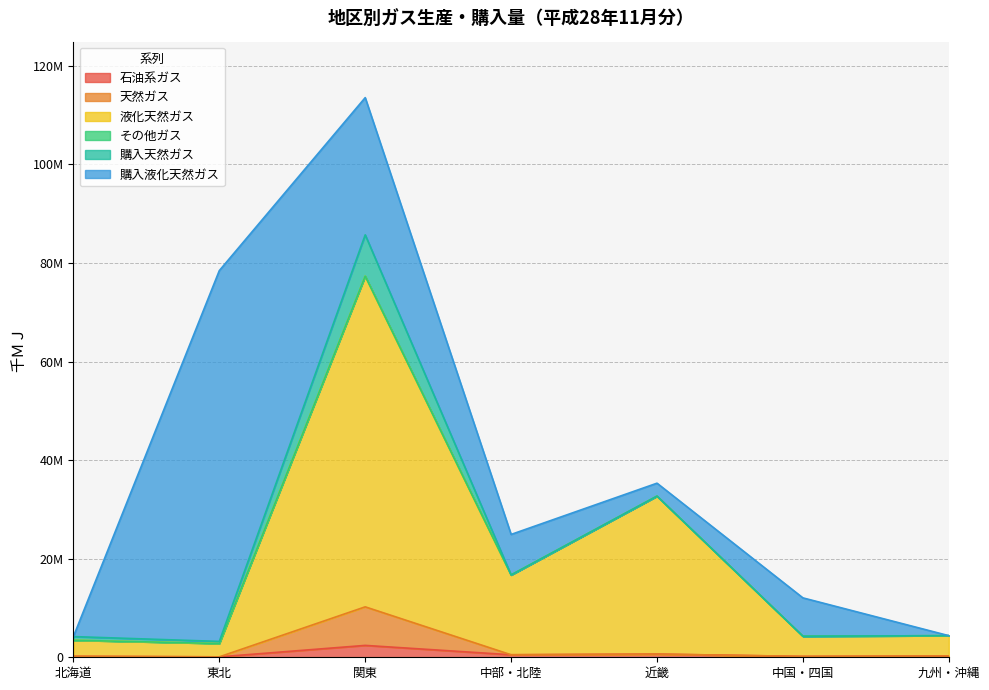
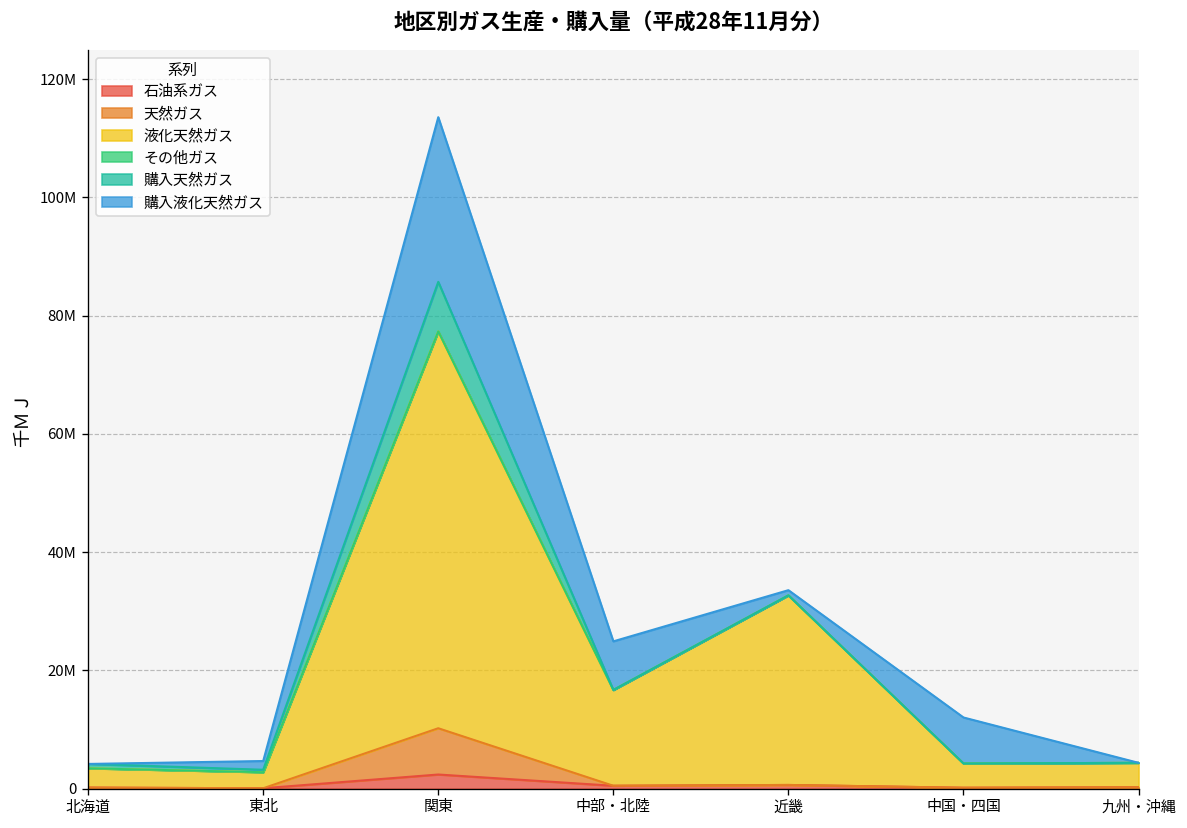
購入液化天然ガス, 東北: 75000000 -> 1000000
購入液化天然ガス, 近畿: 3000000 -> 1000000
